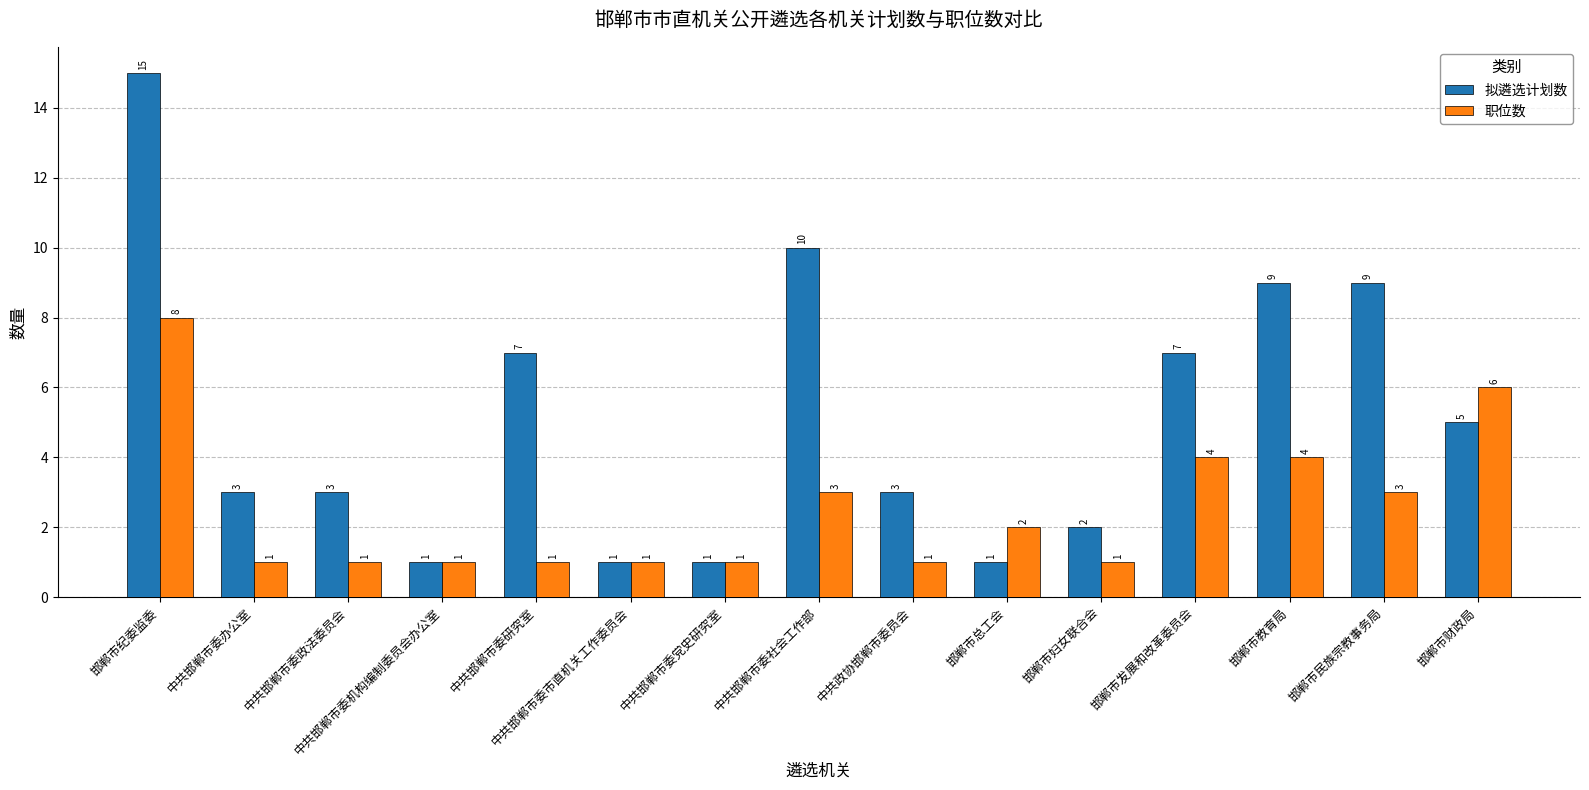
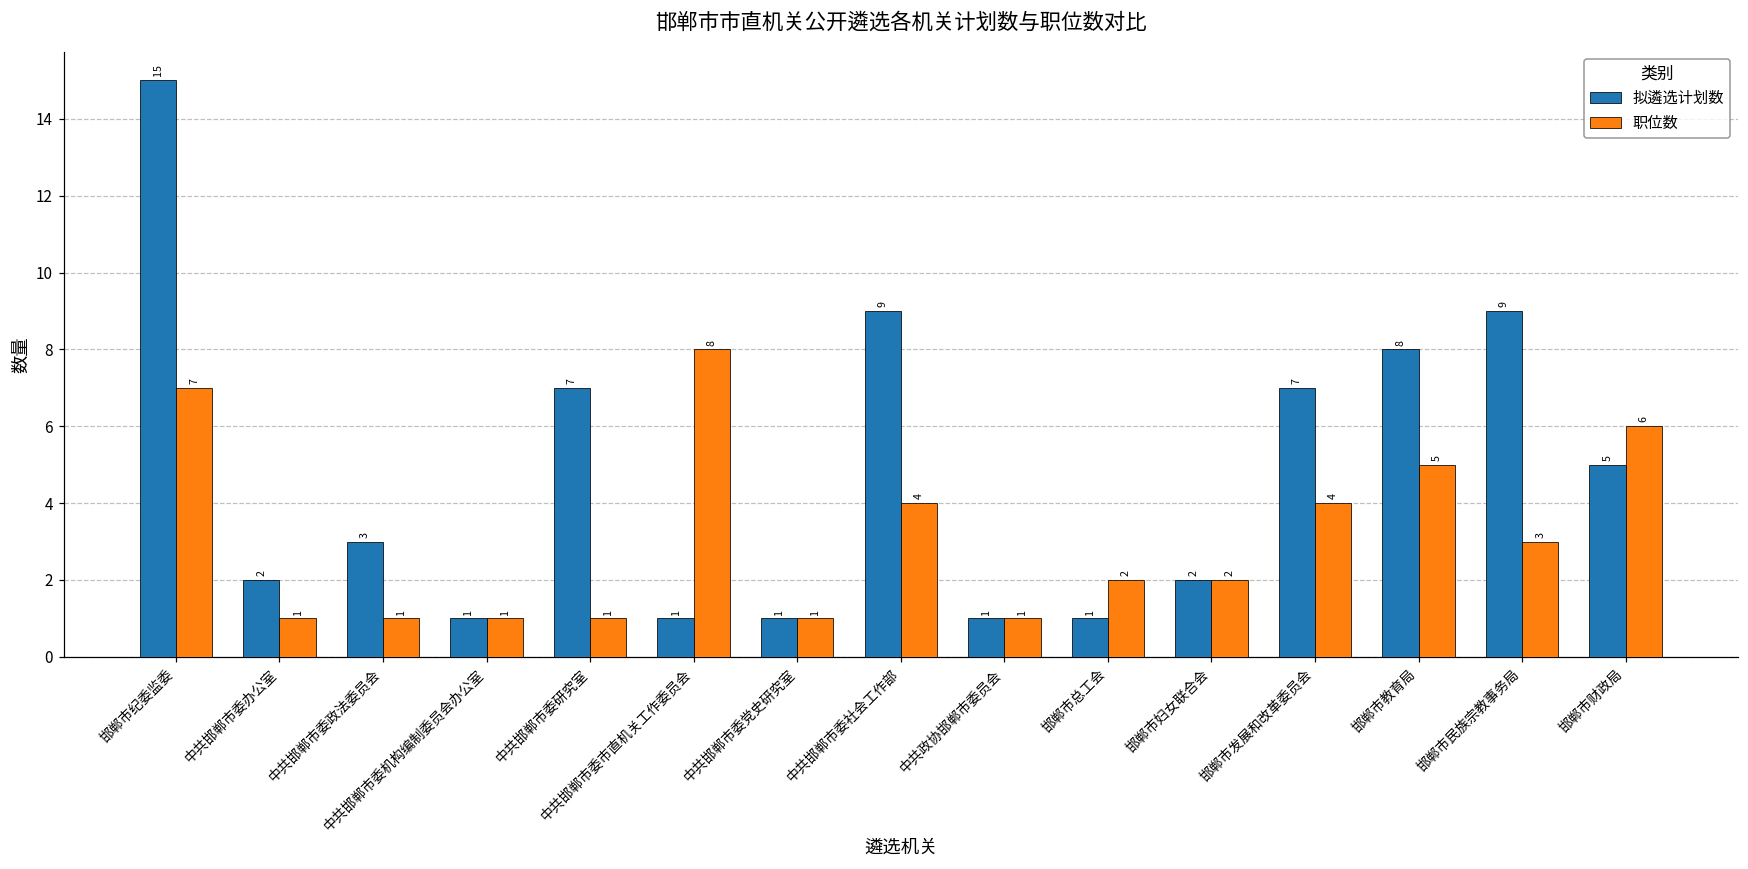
职位数, 邯郸市纪委监委: 8 -> 7
拟遴选计划数, 中共邯郸市委办公室: 3 -> 2
职位数, 中共邯郸市委市直机关工作委员会: 1 -> 8
拟遴选计划数, 中共邯郸市委社会工作部: 10 -> 9
职位数, 中共邯郸市委社会工作部: 3 -> 4
拟遴选计划数, 中共政协邯郸市委员会: 3 -> 1
职位数, 邯郸市妇女联合会: 1 -> 2
拟遴选计划数, 邯郸市教育局: 9 -> 8
职位数, 邯郸市教育局: 4 -> 5
